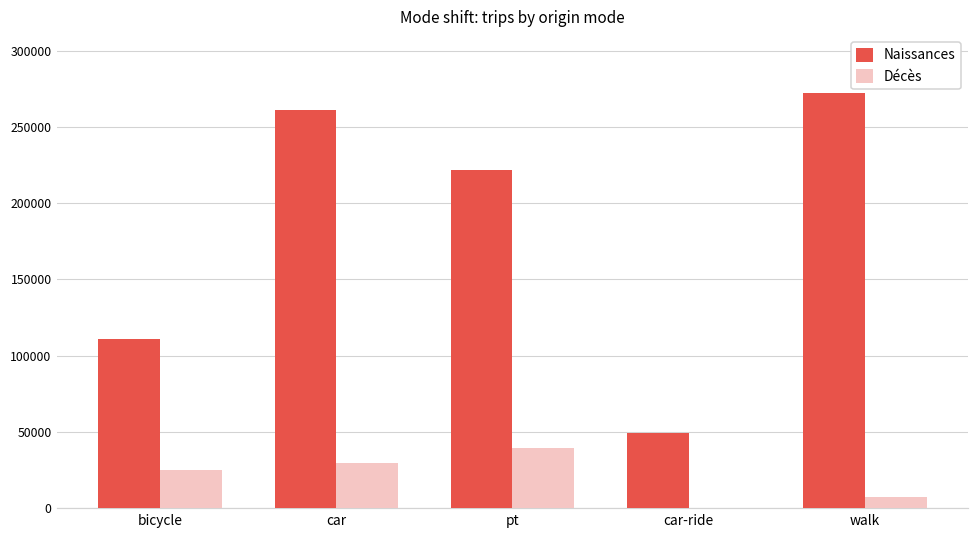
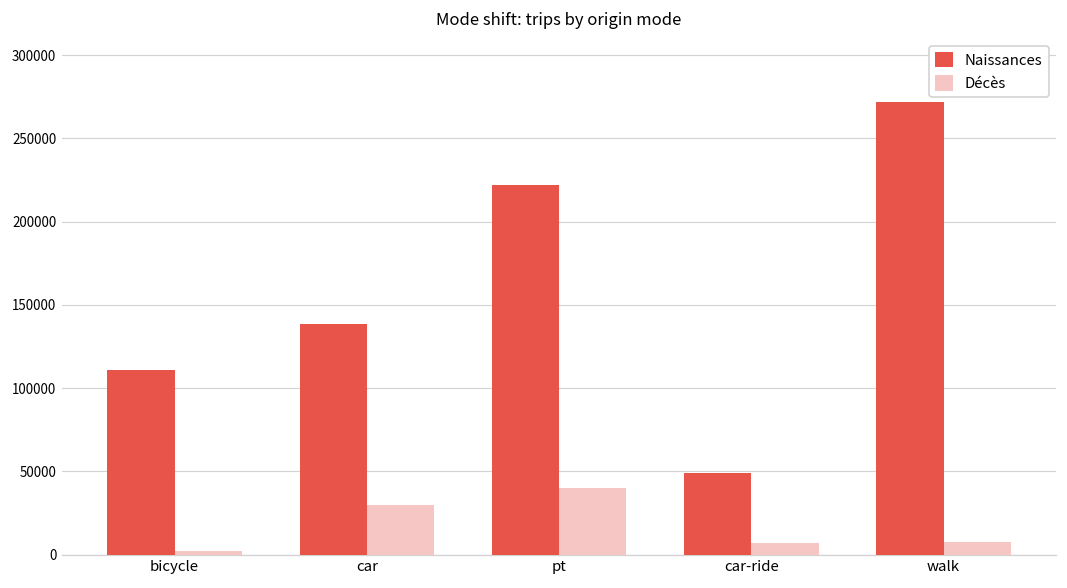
Décès, bicycle: 25000 -> 2000
Naissances, car: 261000 -> 138000
Décès, car-ride: 0 -> 7000
